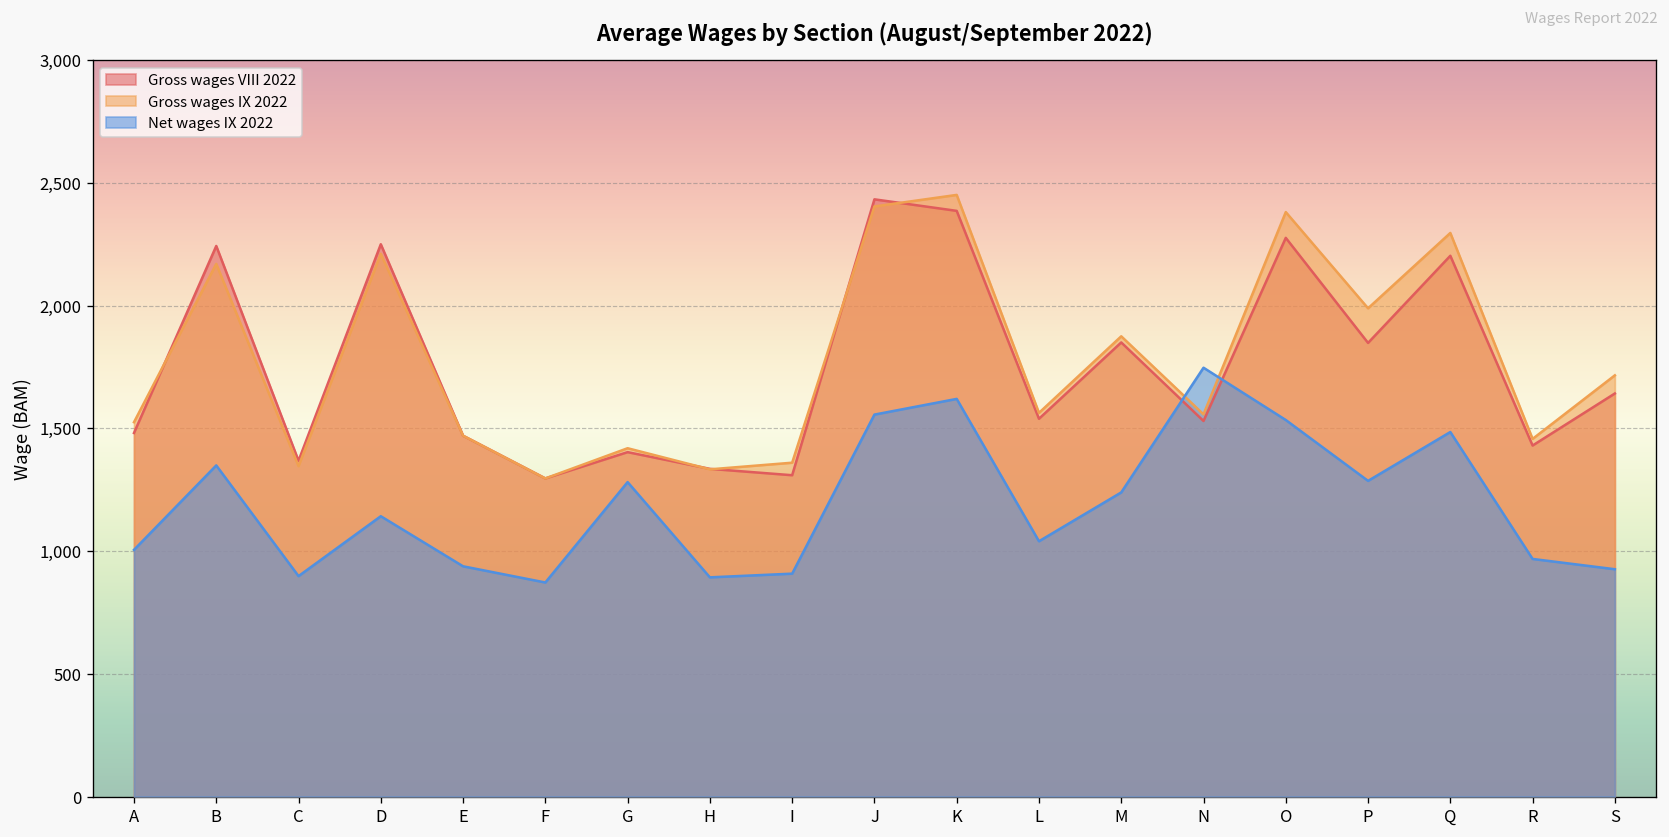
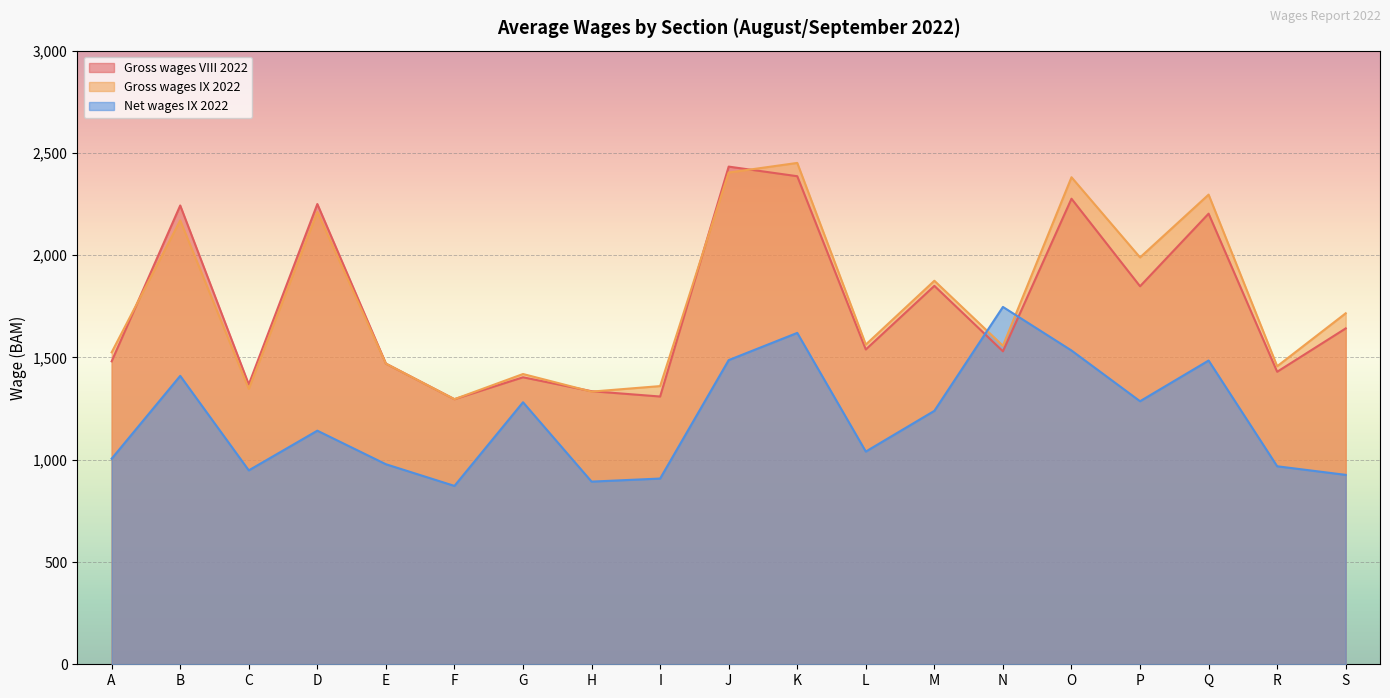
Net wages IX 2022, B: 1,350 -> 1,410
Net wages IX 2022, C: 900 -> 950
Net wages IX 2022, E: 940 -> 980
Net wages IX 2022, J: 1,560 -> 1,490
